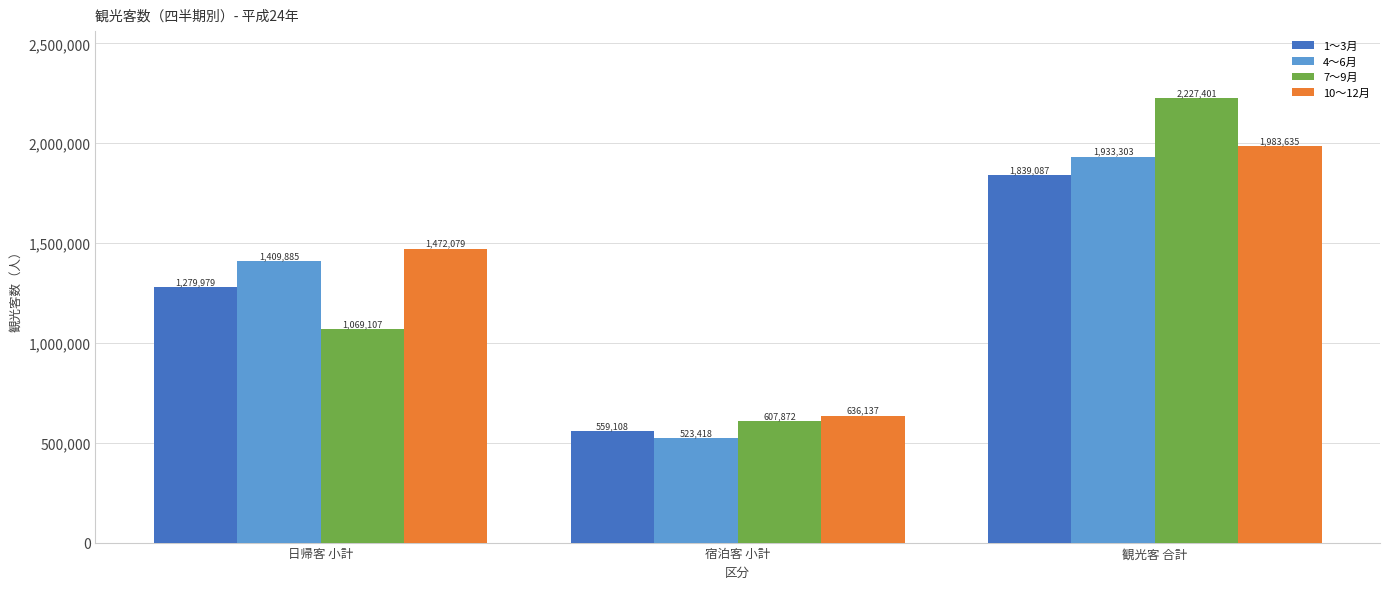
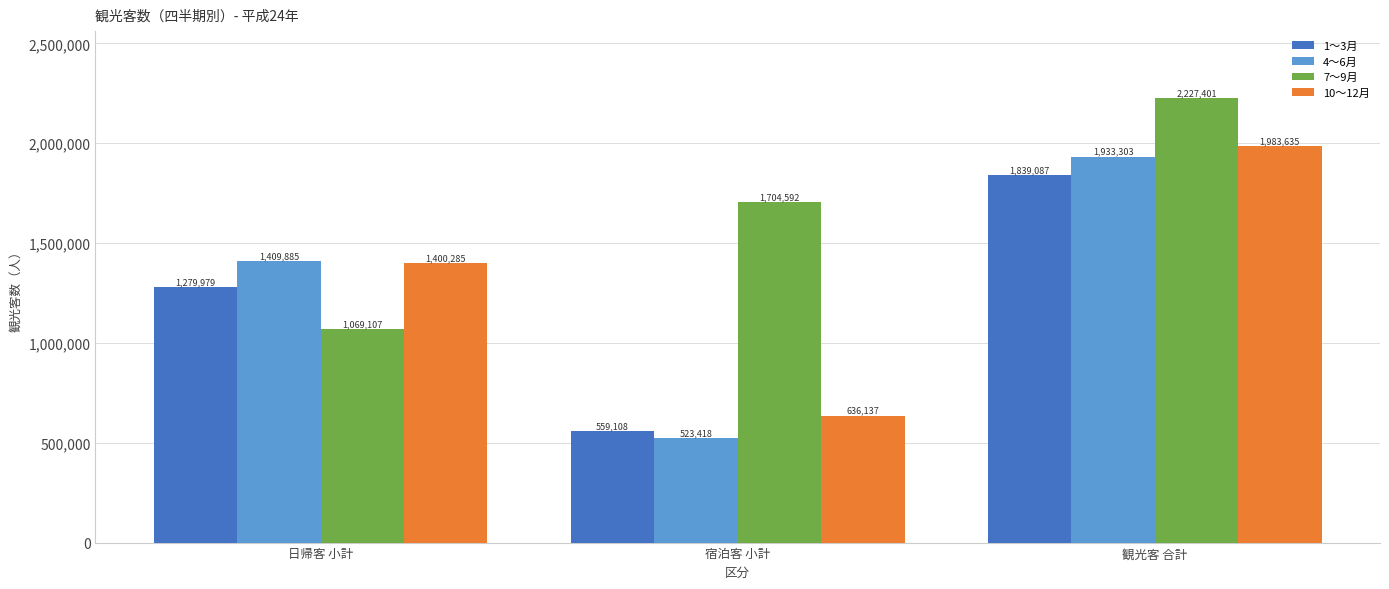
10～12月, 日帰客 小計: 1,472,079 -> 1,400,285
7～9月, 宿泊客 小計: 607,872 -> 1,704,592
